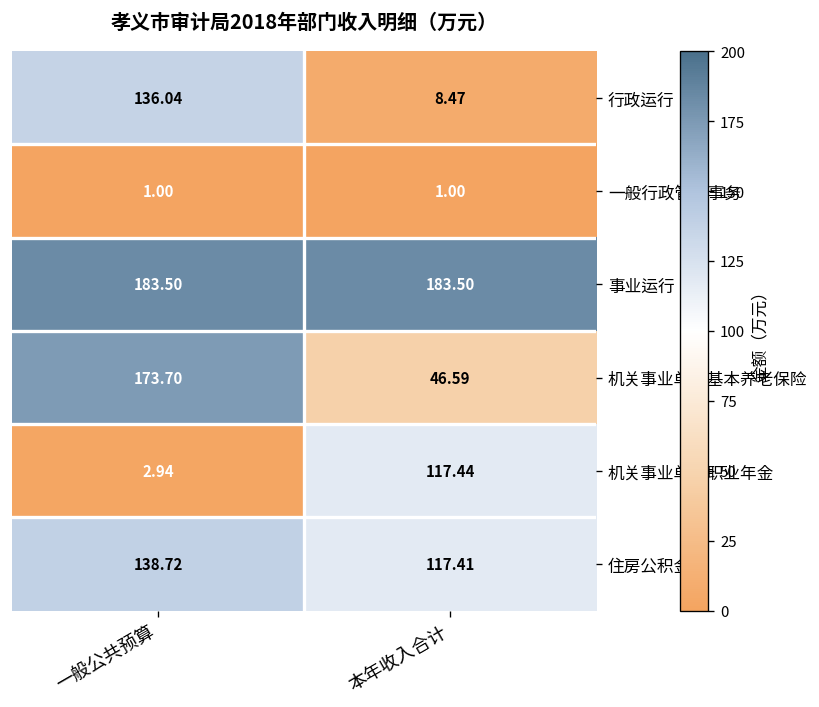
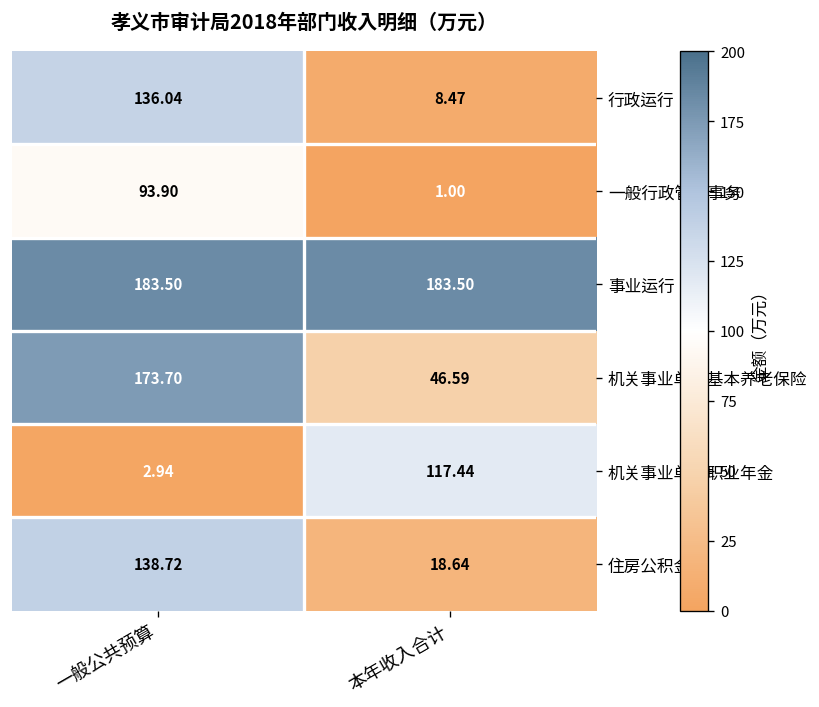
一般行政管理事务, 一般公共预算: 1.00 -> 93.90
住房公积金, 本年收入合计: 117.41 -> 18.64
